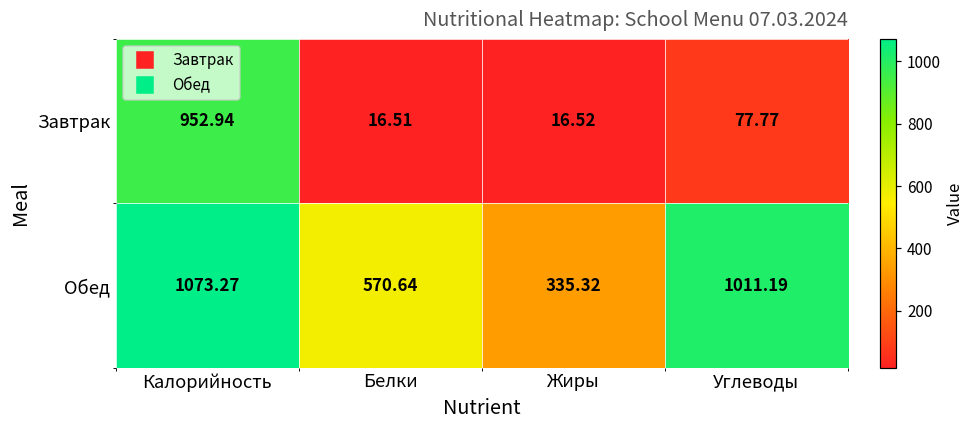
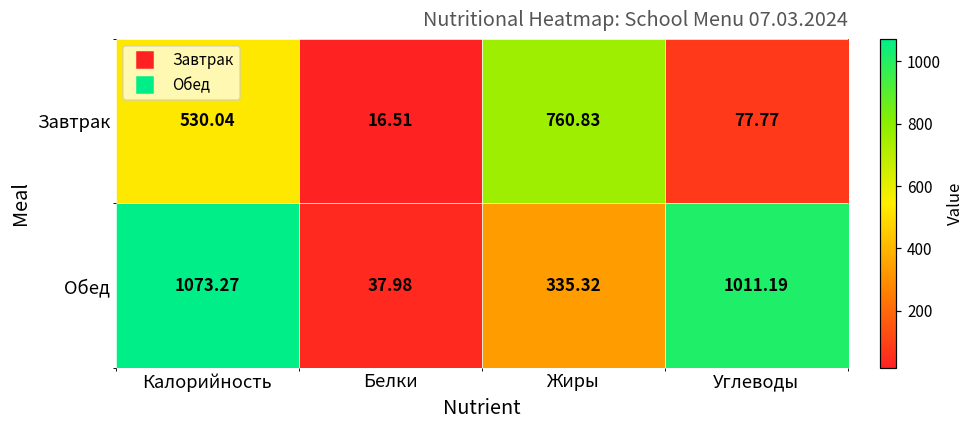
Завтрак, Калорийность: 952.94 -> 530.04
Завтрак, Жиры: 16.52 -> 760.83
Обед, Белки: 570.64 -> 37.98
